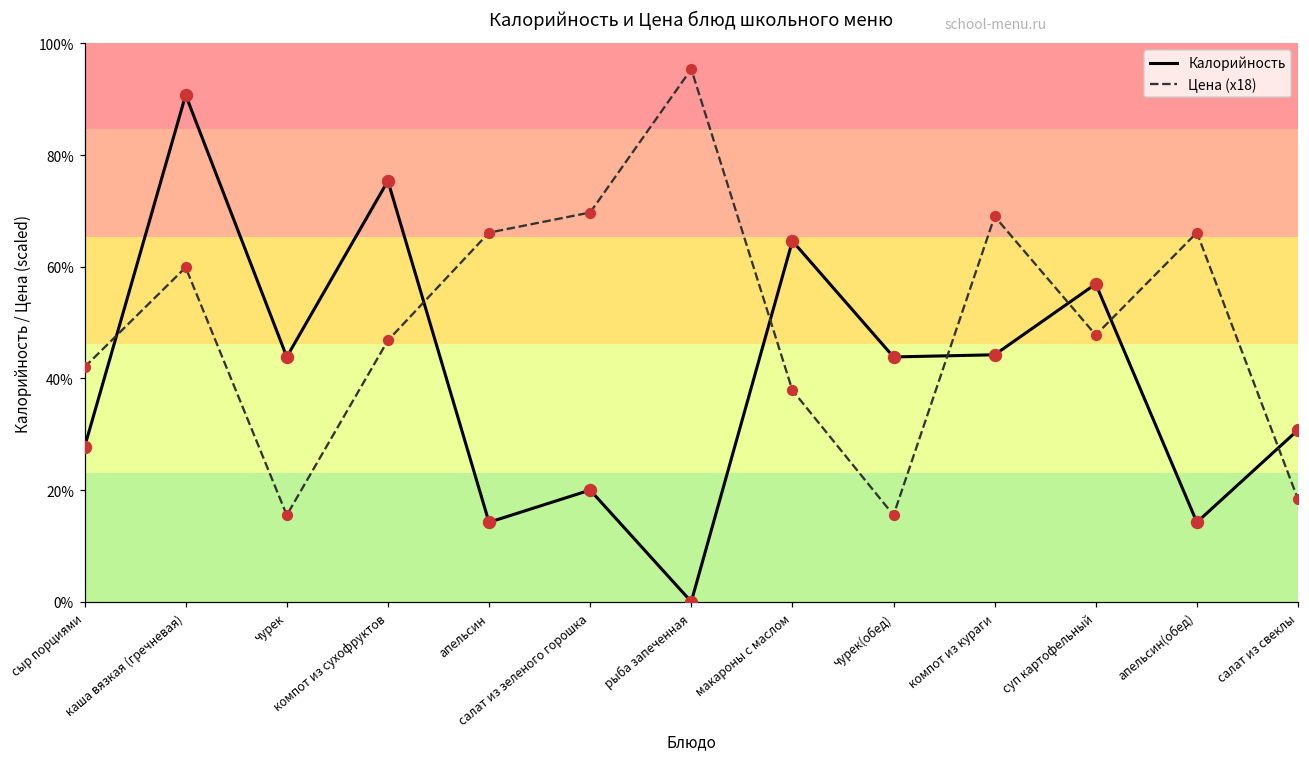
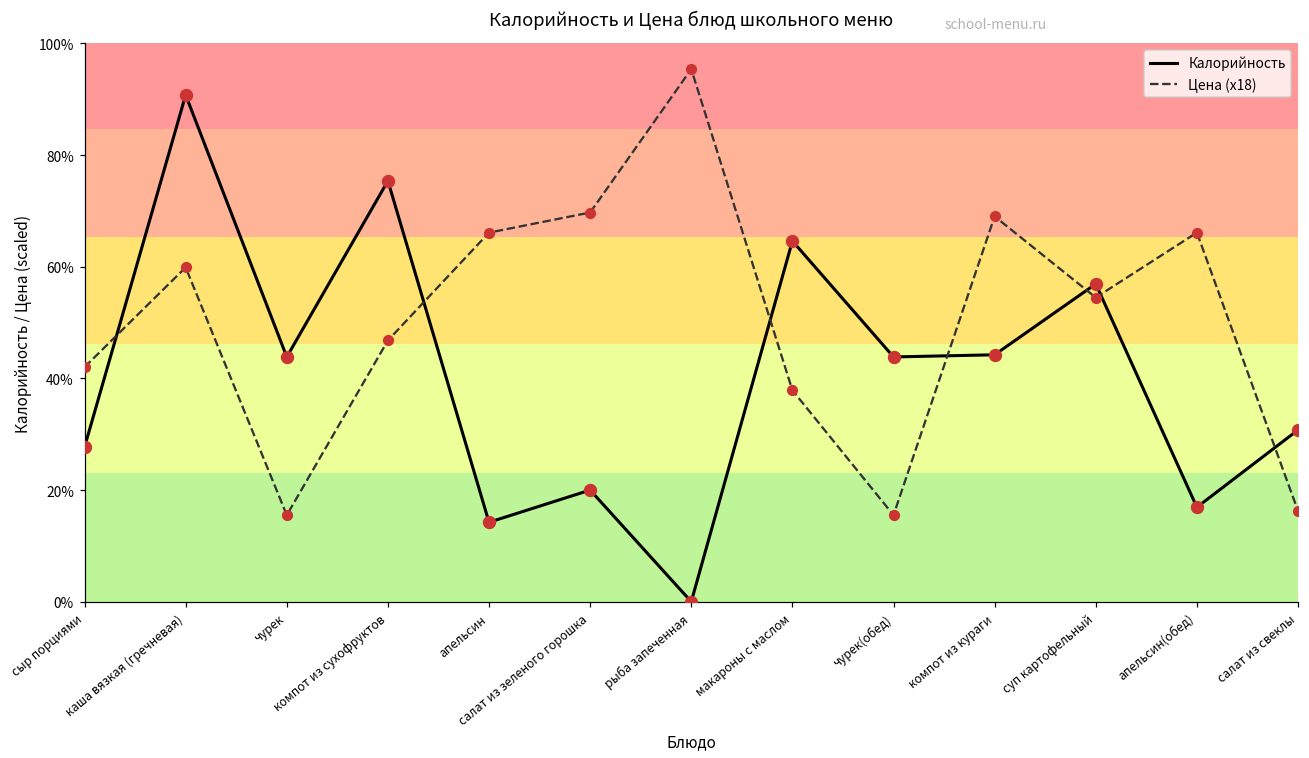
Цена (x18), суп картофельный: 48% -> 54%
Калорийность, апельсин(обед): 14% -> 17%
Цена (x18), салат из свеклы: 18% -> 16%
